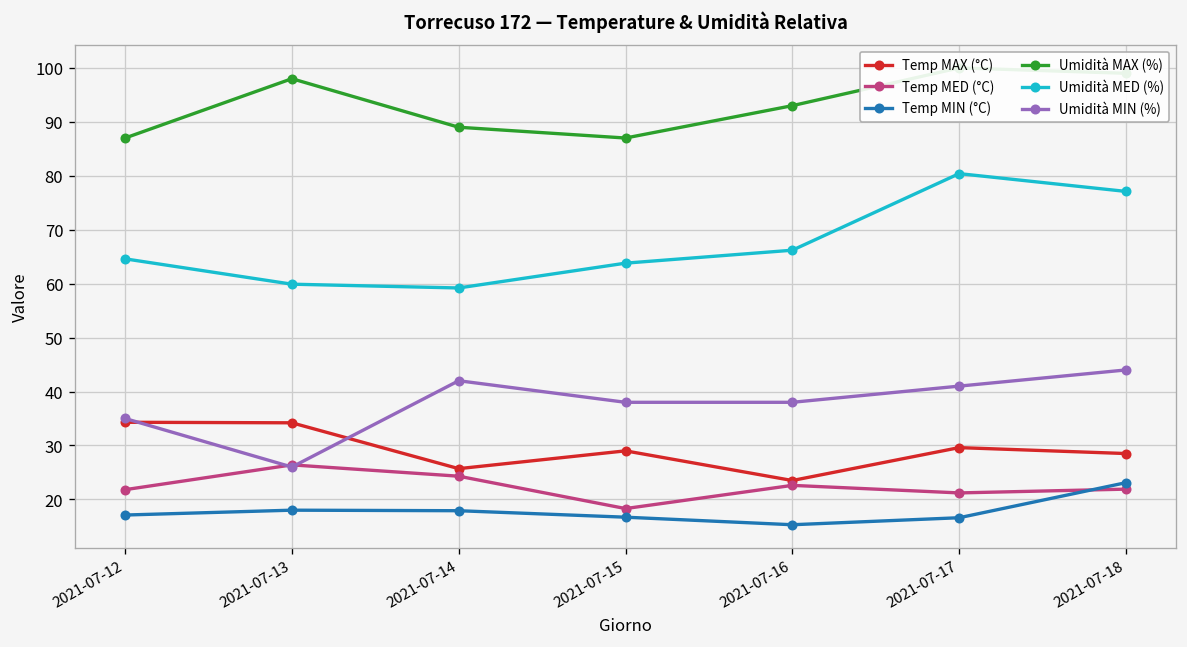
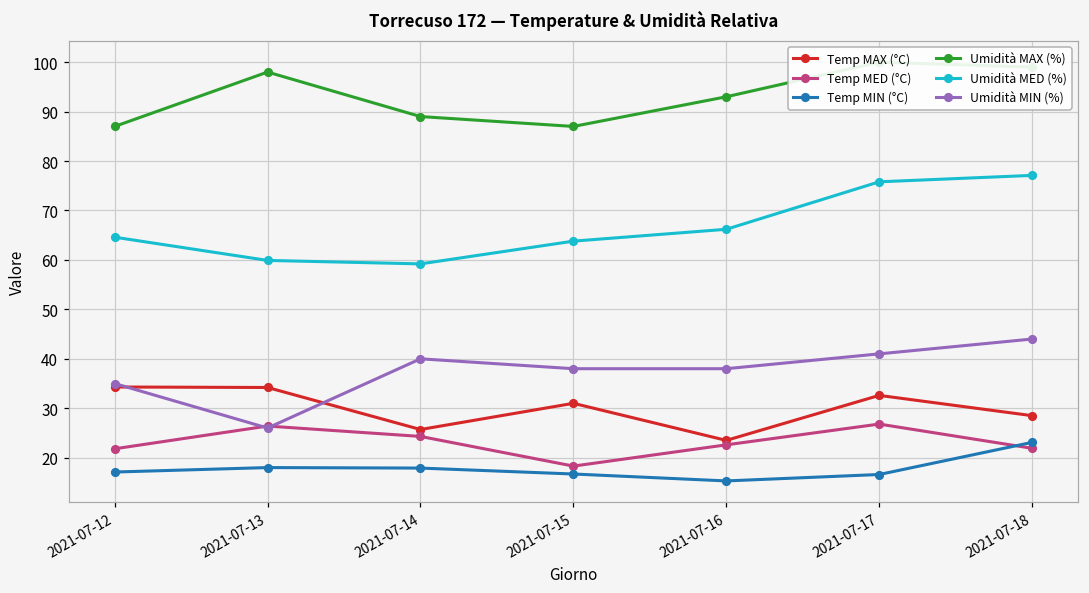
Umidità MIN (%), 2021-07-14: 42 -> 40
Temp MAX (°C), 2021-07-15: 29 -> 31
Temp MAX (°C), 2021-07-17: 30 -> 33
Temp MED (°C), 2021-07-17: 21 -> 27
Umidità MED (%), 2021-07-17: 80 -> 76
